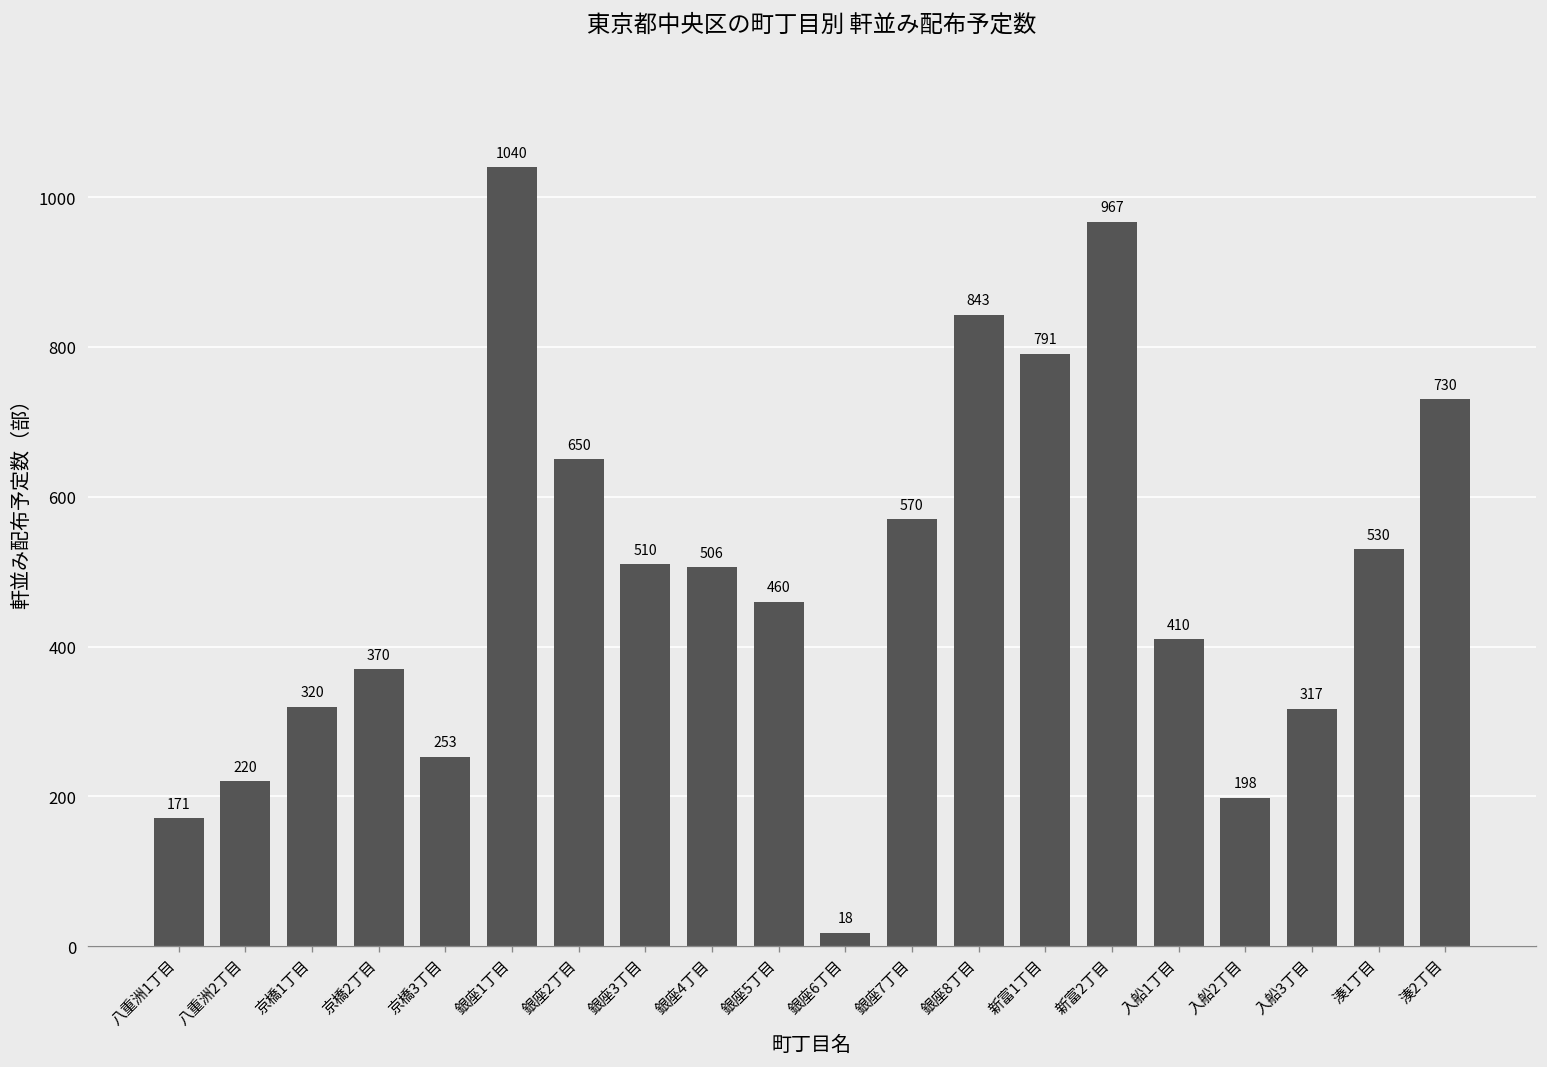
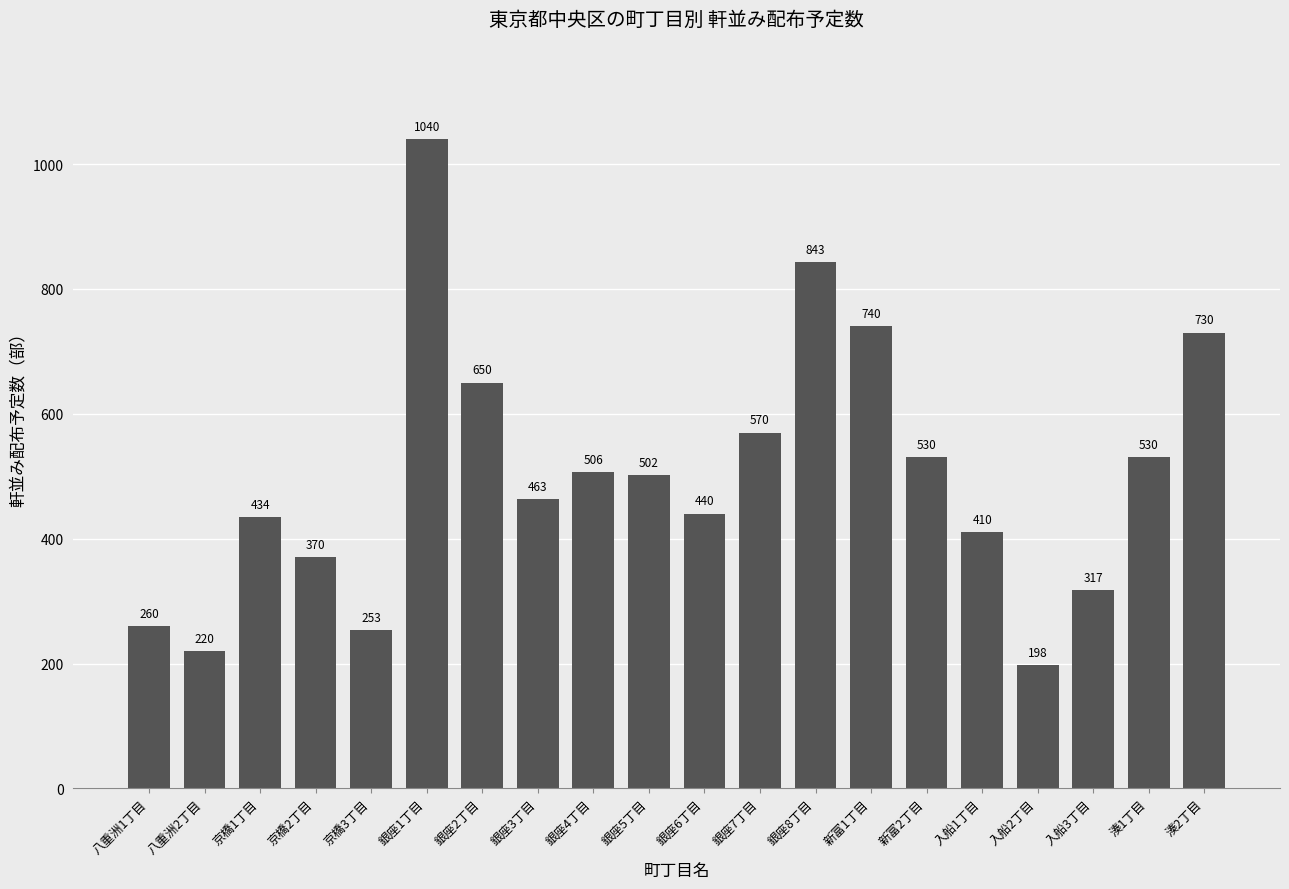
八重洲1丁目: 171 -> 260
京橋1丁目: 320 -> 434
銀座3丁目: 510 -> 463
銀座5丁目: 460 -> 502
銀座6丁目: 18 -> 440
新富1丁目: 791 -> 740
新富2丁目: 967 -> 530
